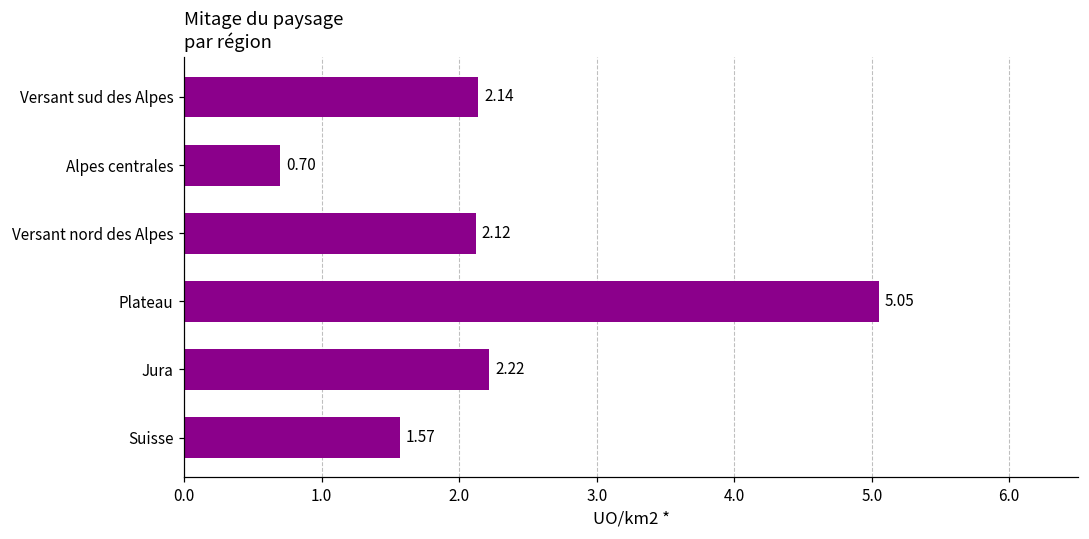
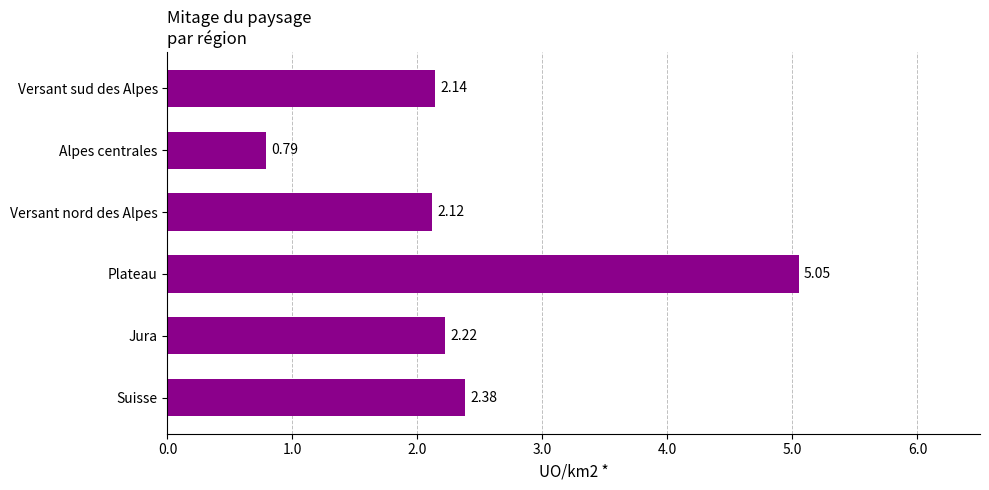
Alpes centrales: 0.70 -> 0.79
Suisse: 1.57 -> 2.38
